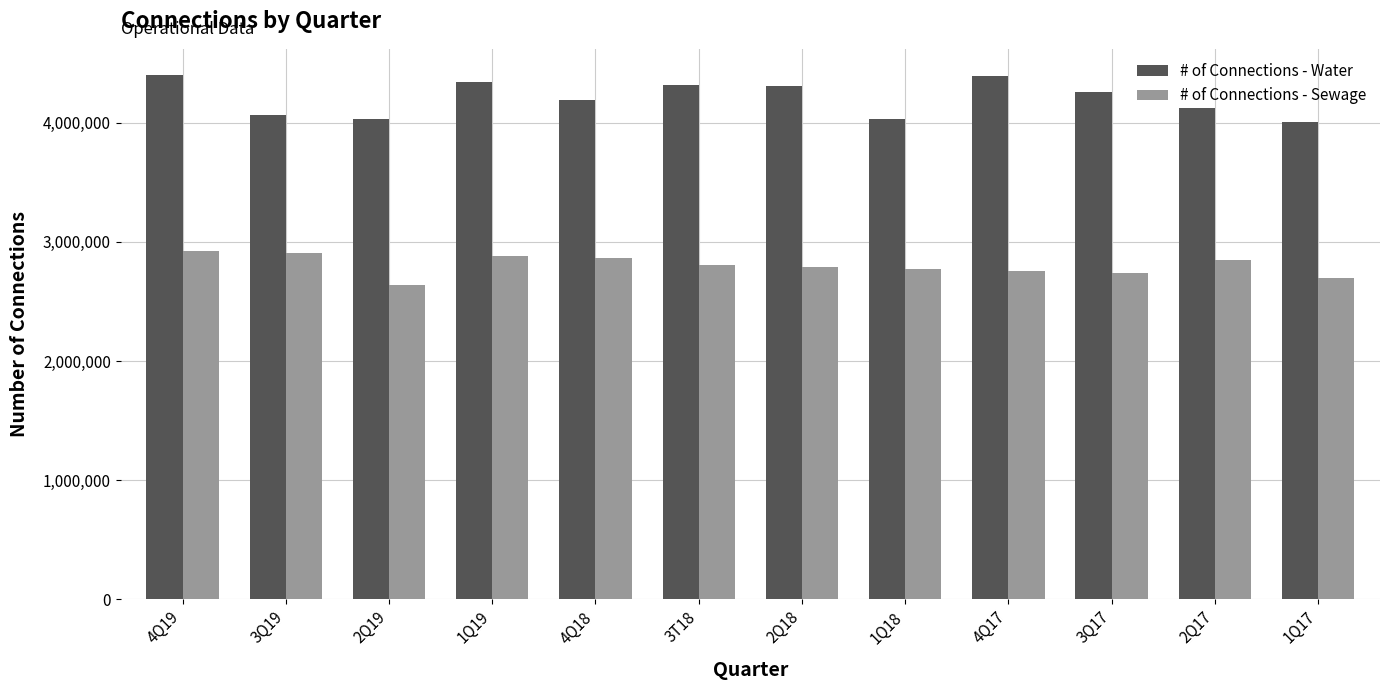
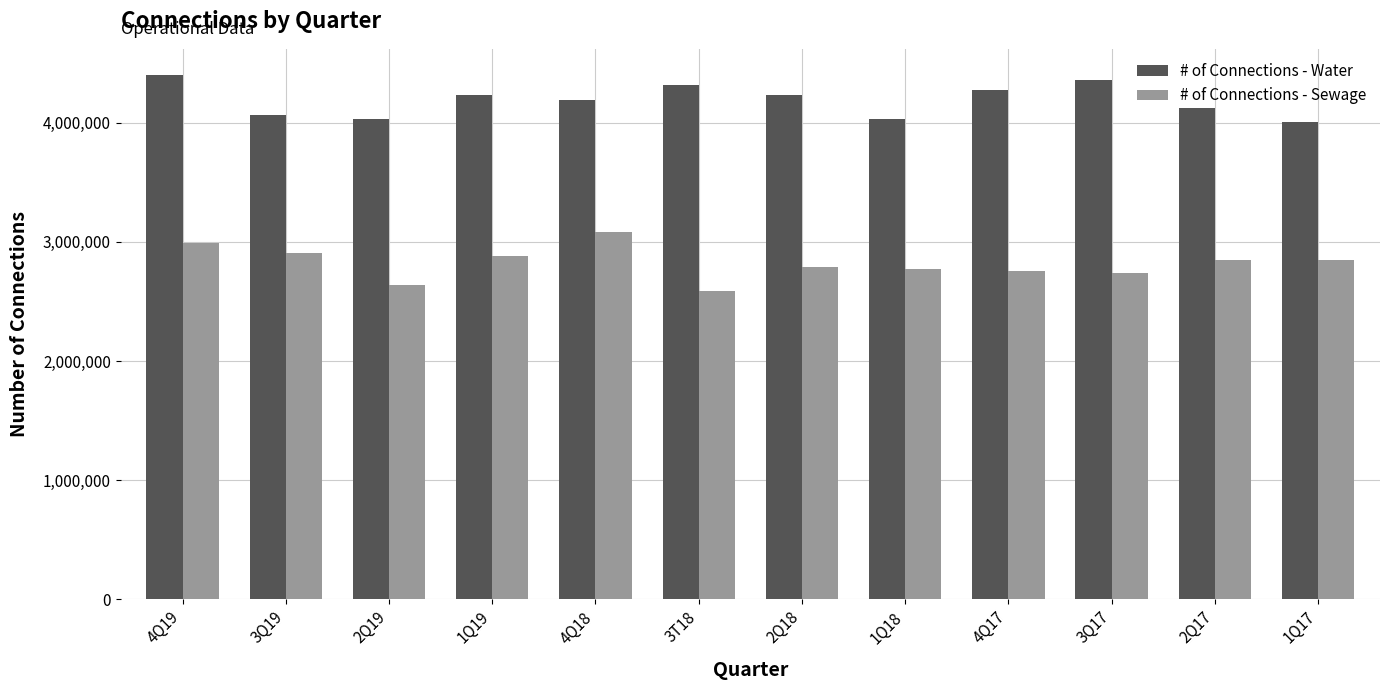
# of Connections - Sewage, 4Q19: 2,920,000 -> 2,990,000
# of Connections - Water, 1Q19: 4,350,000 -> 4,230,000
# of Connections - Sewage, 4Q18: 2,870,000 -> 3,090,000
# of Connections - Sewage, 3T18: 2,800,000 -> 2,590,000
# of Connections - Water, 2Q18: 4,310,000 -> 4,240,000
# of Connections - Water, 4Q17: 4,390,000 -> 4,270,000
# of Connections - Water, 3Q17: 4,260,000 -> 4,360,000
# of Connections - Sewage, 1Q17: 2,700,000 -> 2,850,000
